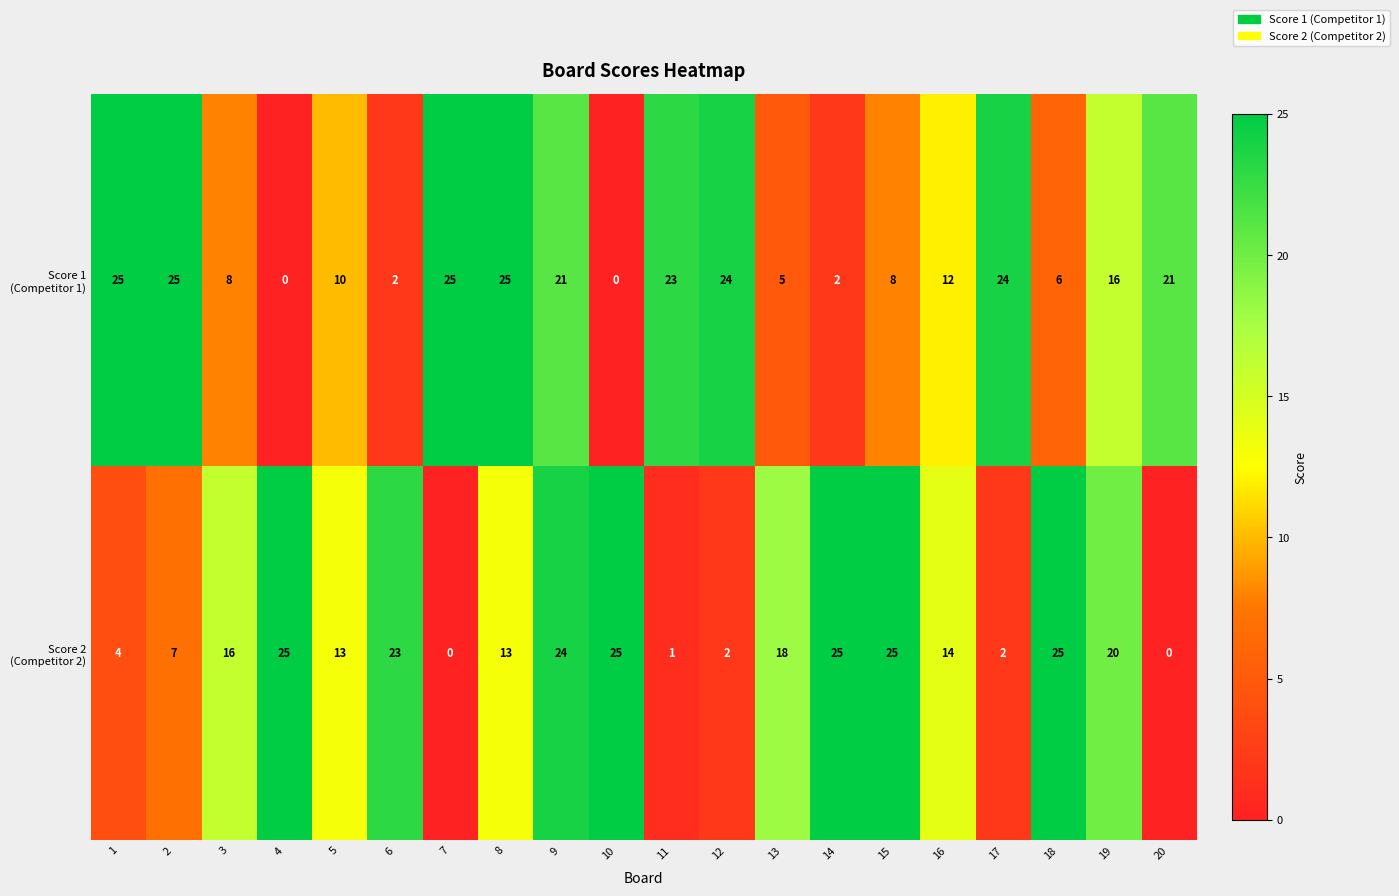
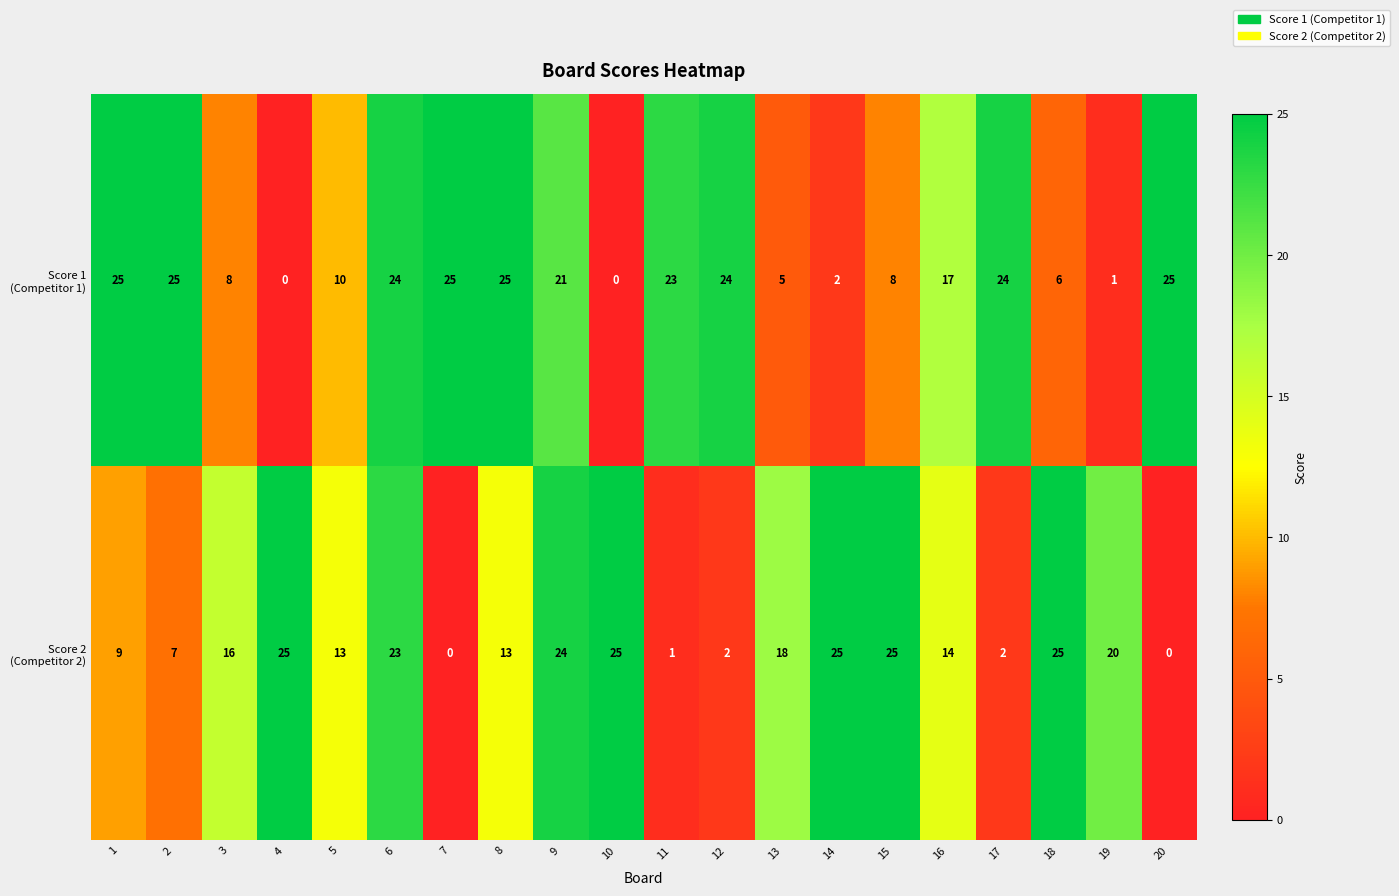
Score 1 (Competitor 1), 6: 2 -> 24
Score 1 (Competitor 1), 16: 12 -> 17
Score 1 (Competitor 1), 19: 16 -> 1
Score 1 (Competitor 1), 20: 21 -> 25
Score 2 (Competitor 2), 1: 4 -> 9
